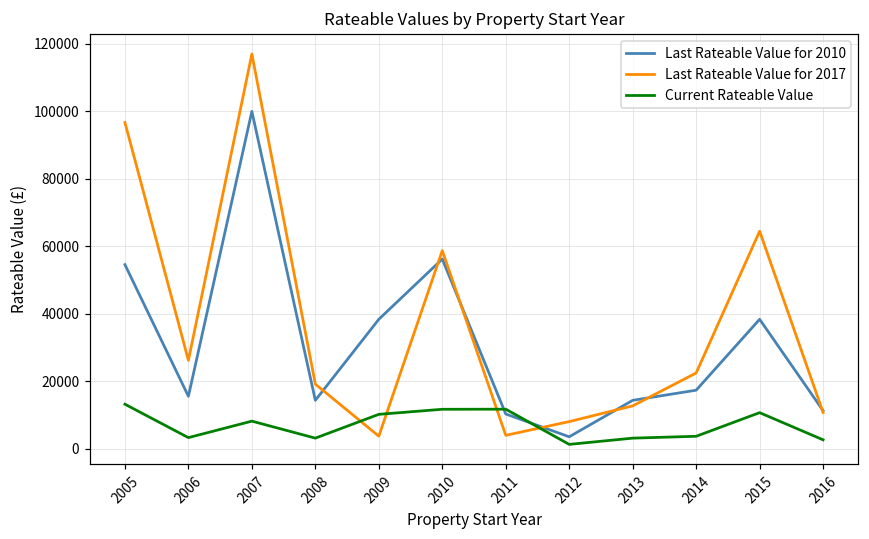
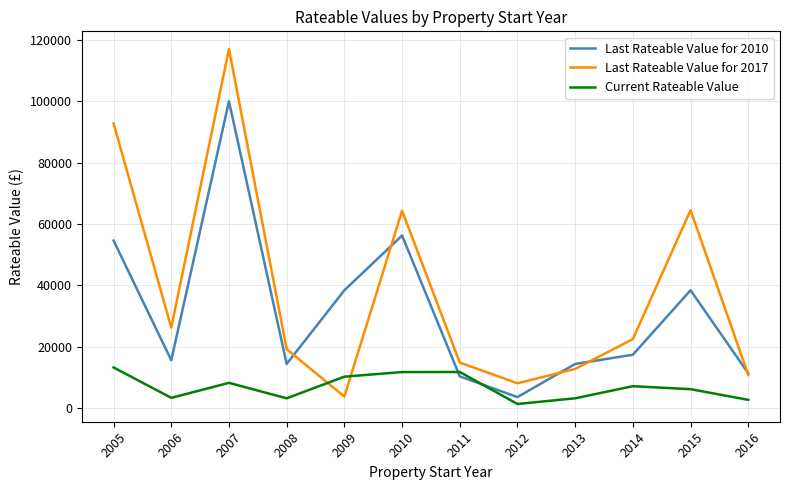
Last Rateable Value for 2017, 2005: 97000 -> 93000
Last Rateable Value for 2017, 2010: 59000 -> 64000
Last Rateable Value for 2017, 2011: 4000 -> 15000
Current Rateable Value, 2014: 4000 -> 7000
Current Rateable Value, 2015: 11000 -> 6000
